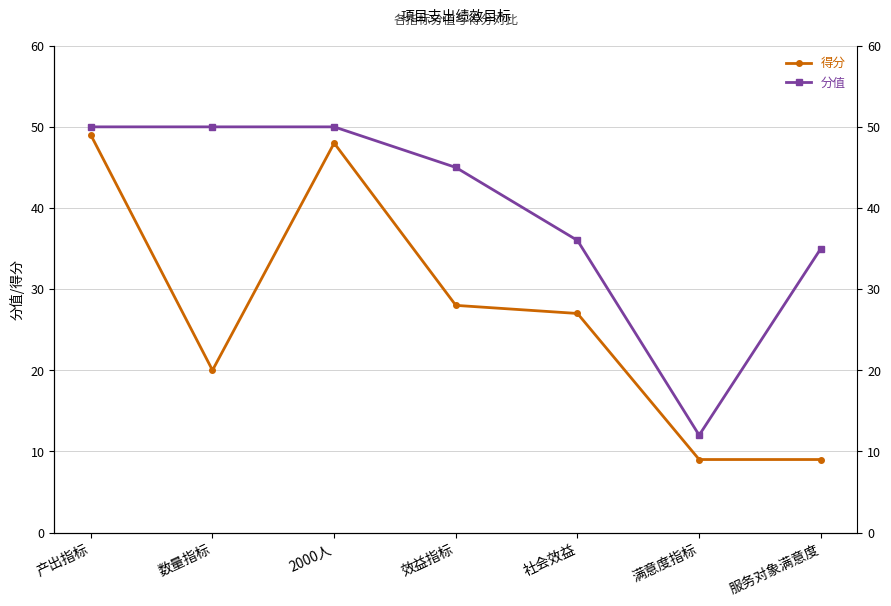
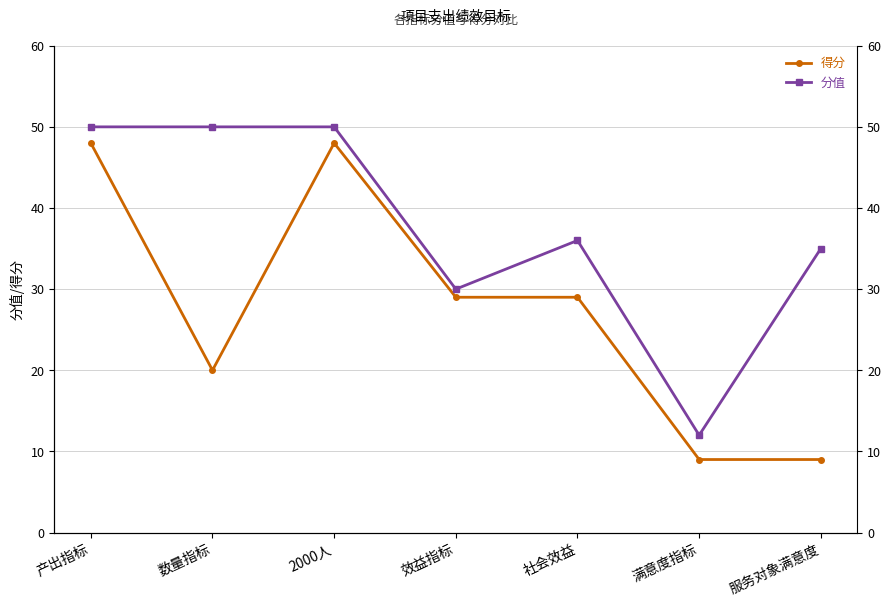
得分, 产出指标: 49 -> 48
得分, 效益指标: 28 -> 29
分值, 效益指标: 45 -> 30
得分, 社会效益: 27 -> 29
